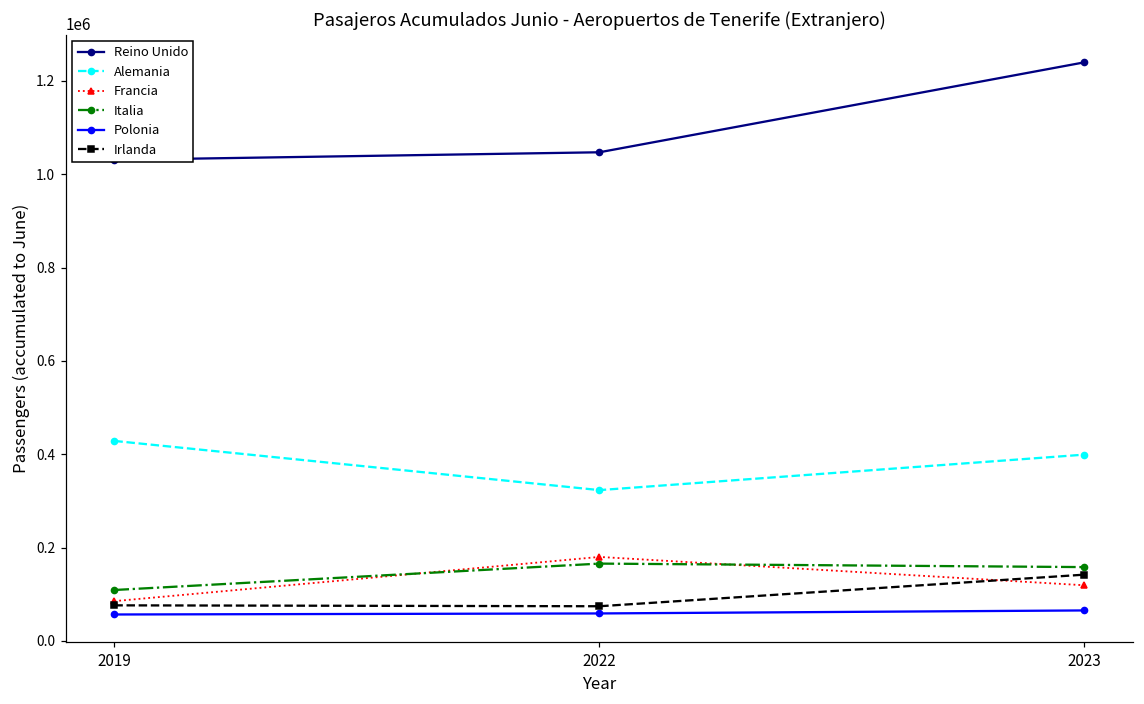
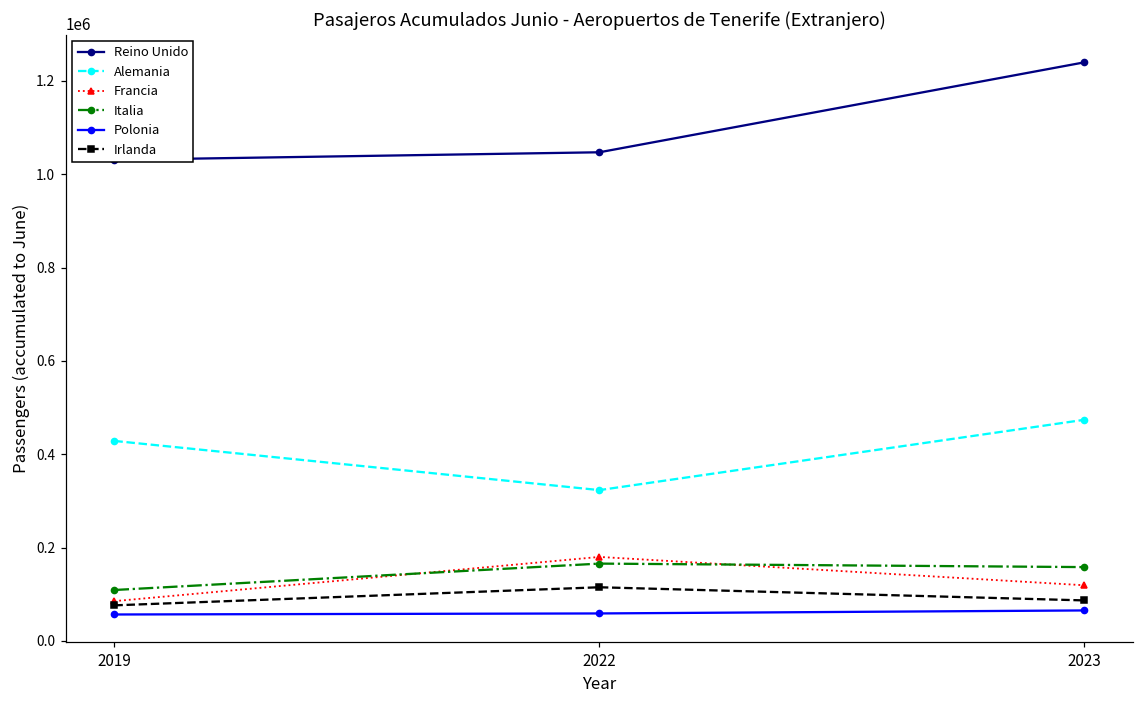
Irlanda, 2022: 70000 -> 120000
Alemania, 2023: 400000 -> 470000
Irlanda, 2023: 140000 -> 90000
